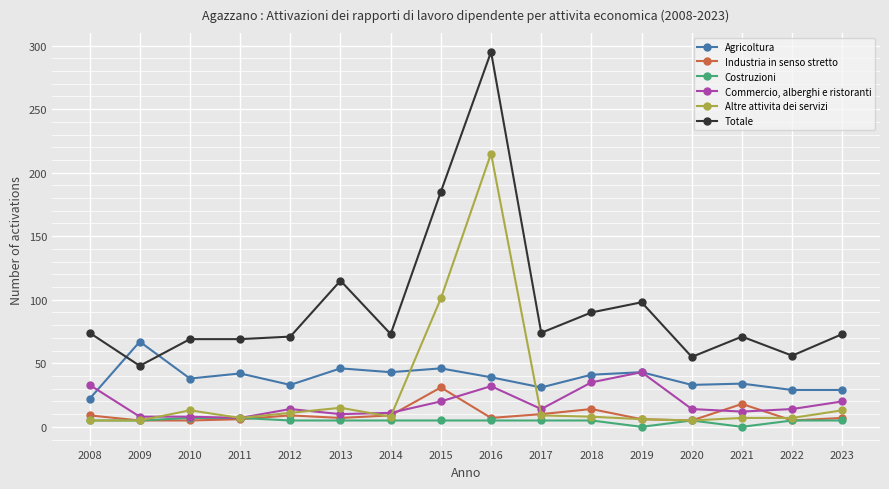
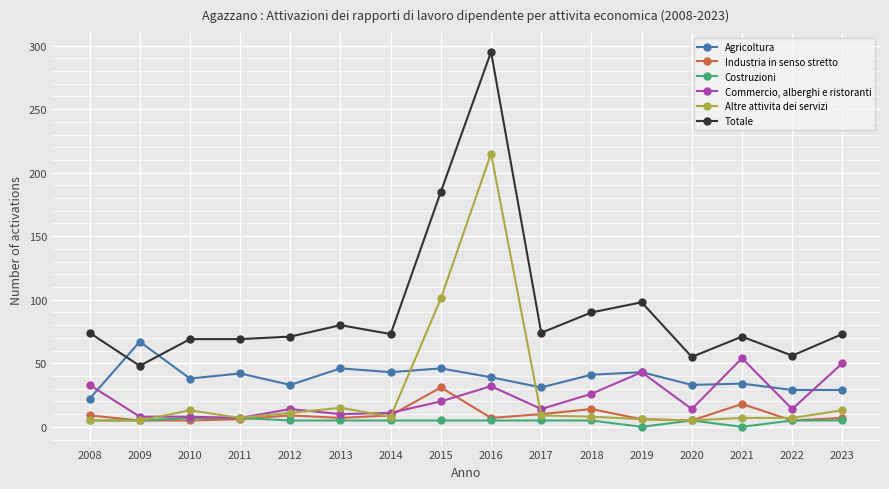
Totale, 2013: 115 -> 80
Commercio, alberghi e ristoranti, 2018: 35 -> 26
Commercio, alberghi e ristoranti, 2021: 12 -> 54
Commercio, alberghi e ristoranti, 2023: 20 -> 50
